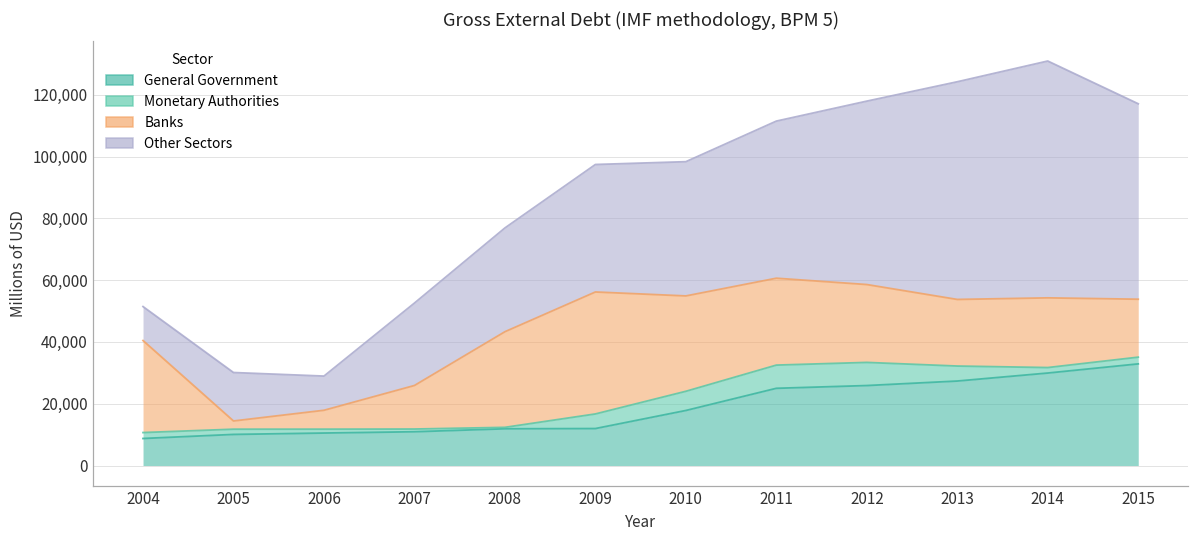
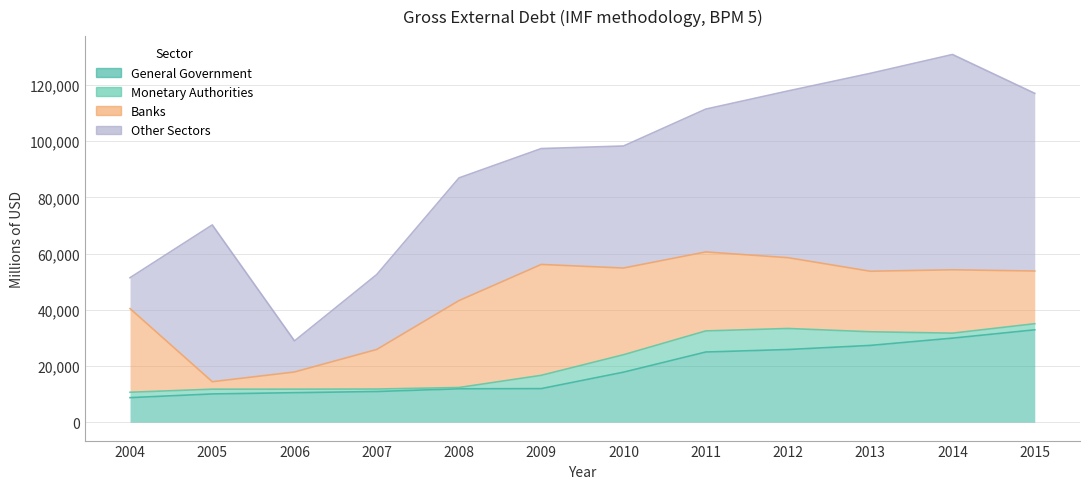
Other Sectors, 2005: 16,000 -> 56,000
Other Sectors, 2008: 34,000 -> 44,000
